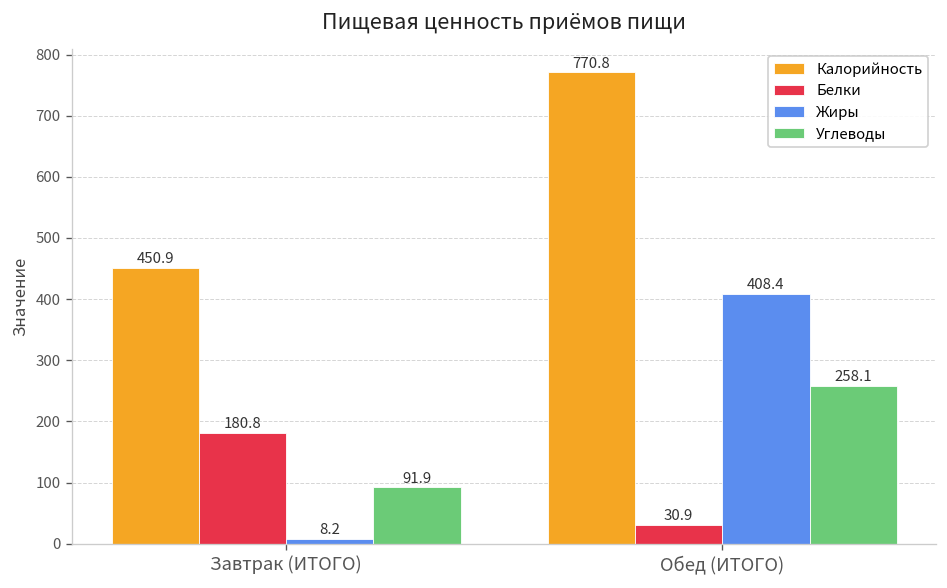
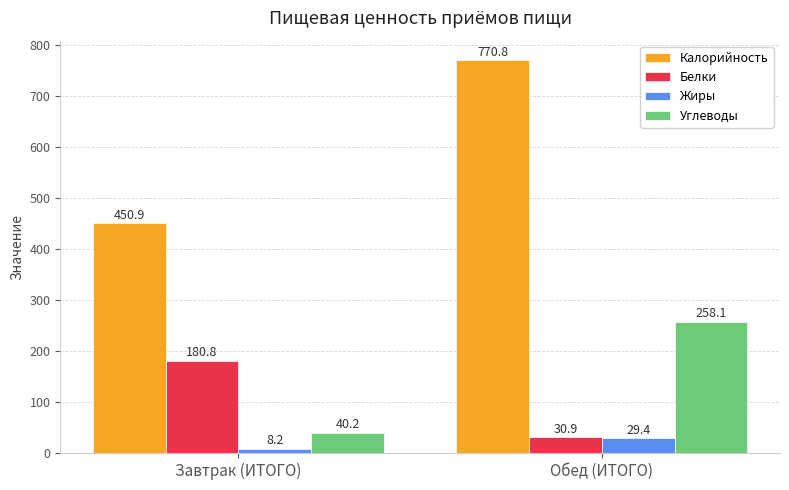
Углеводы, Завтрак (ИТОГО): 91.9 -> 40.2
Жиры, Обед (ИТОГО): 408.4 -> 29.4
